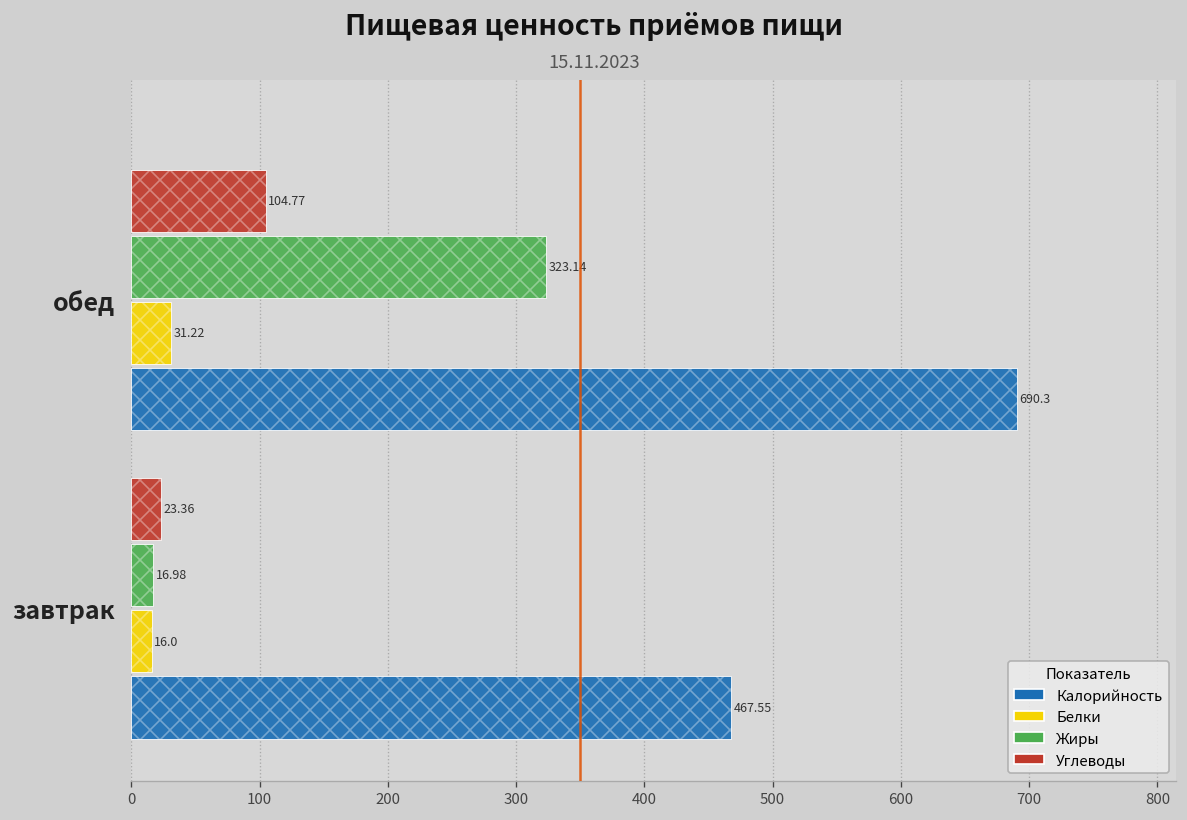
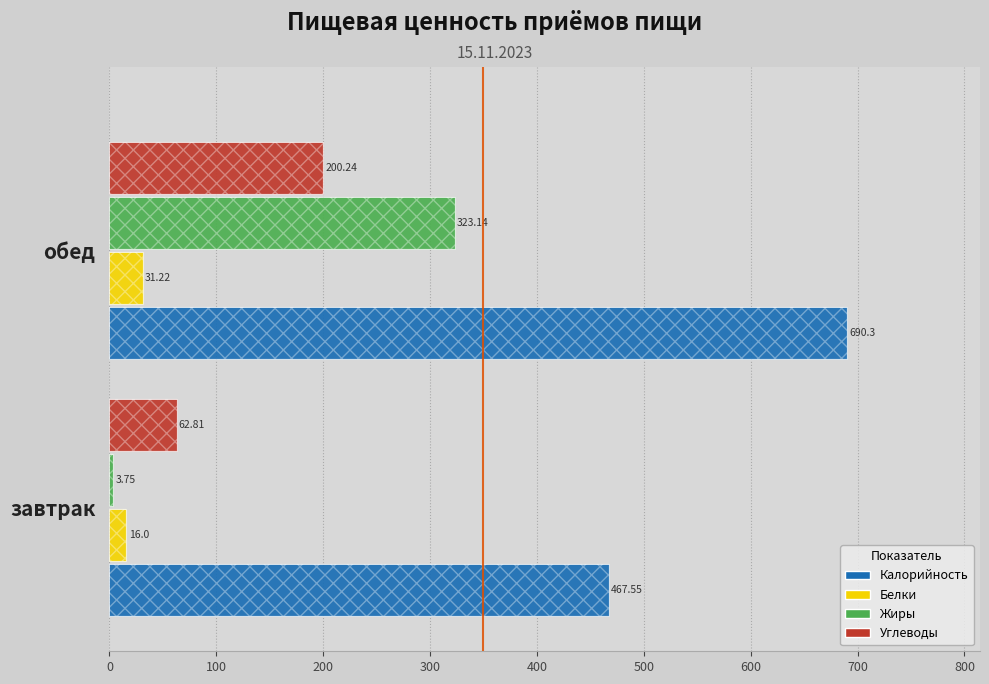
Углеводы, обед: 104.77 -> 200.24
Углеводы, завтрак: 23.36 -> 62.81
Жиры, завтрак: 16.98 -> 3.75
